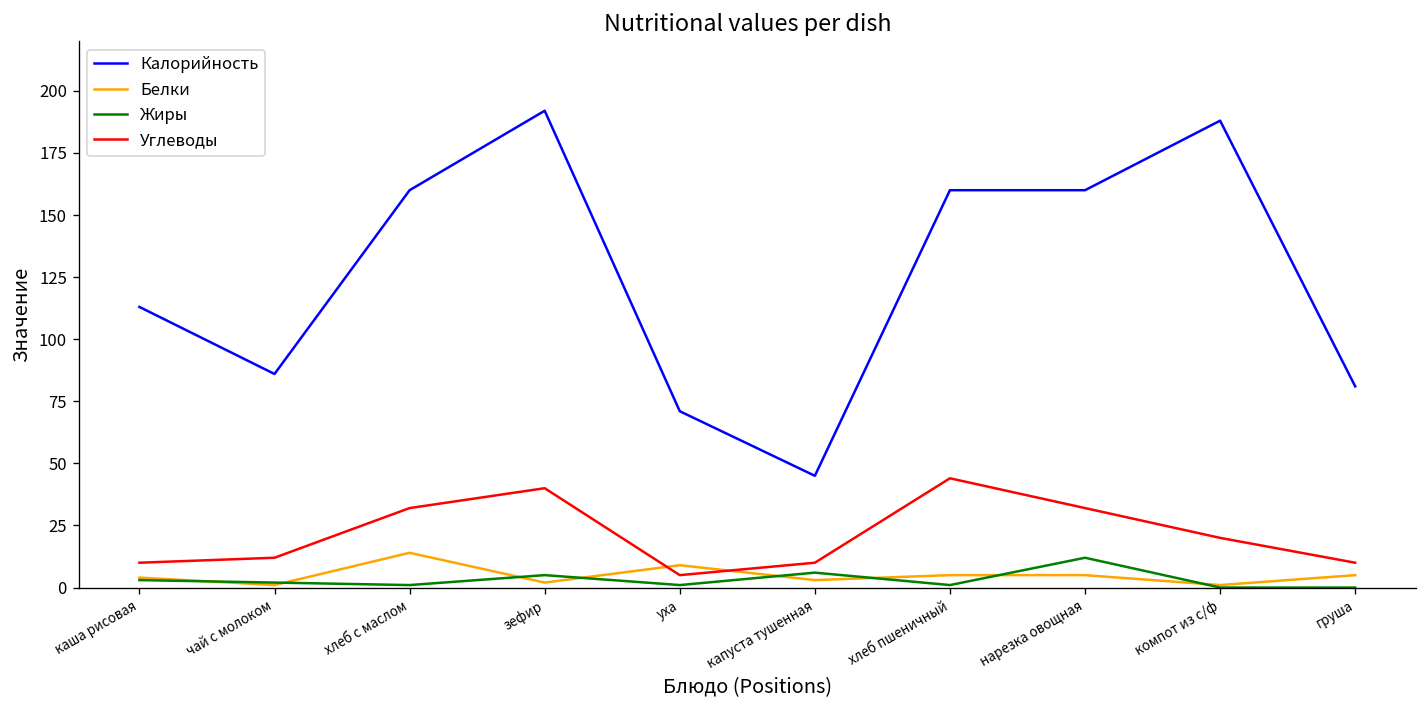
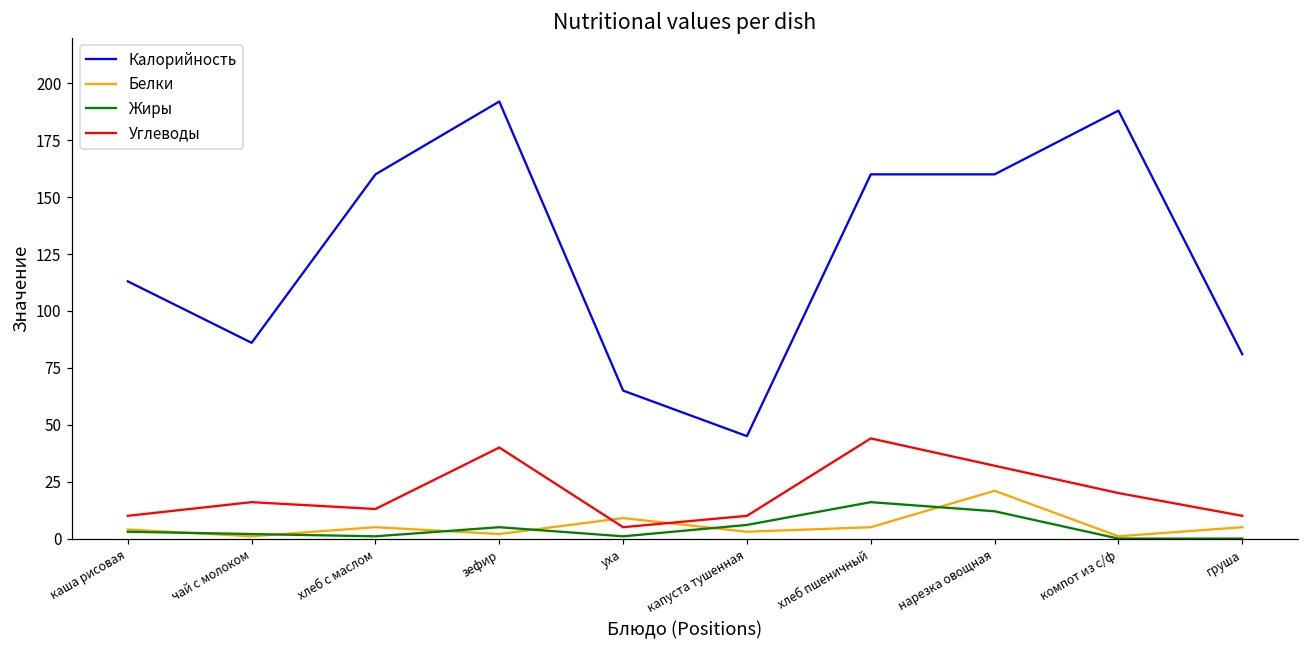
Углеводы, чай с молоком: 12 -> 16
Белки, хлеб с маслом: 14 -> 5
Углеводы, хлеб с маслом: 32 -> 13
Калорийность, уха: 71 -> 65
Жиры, хлеб пшеничный: 1 -> 16
Белки, нарезка овощная: 5 -> 21
